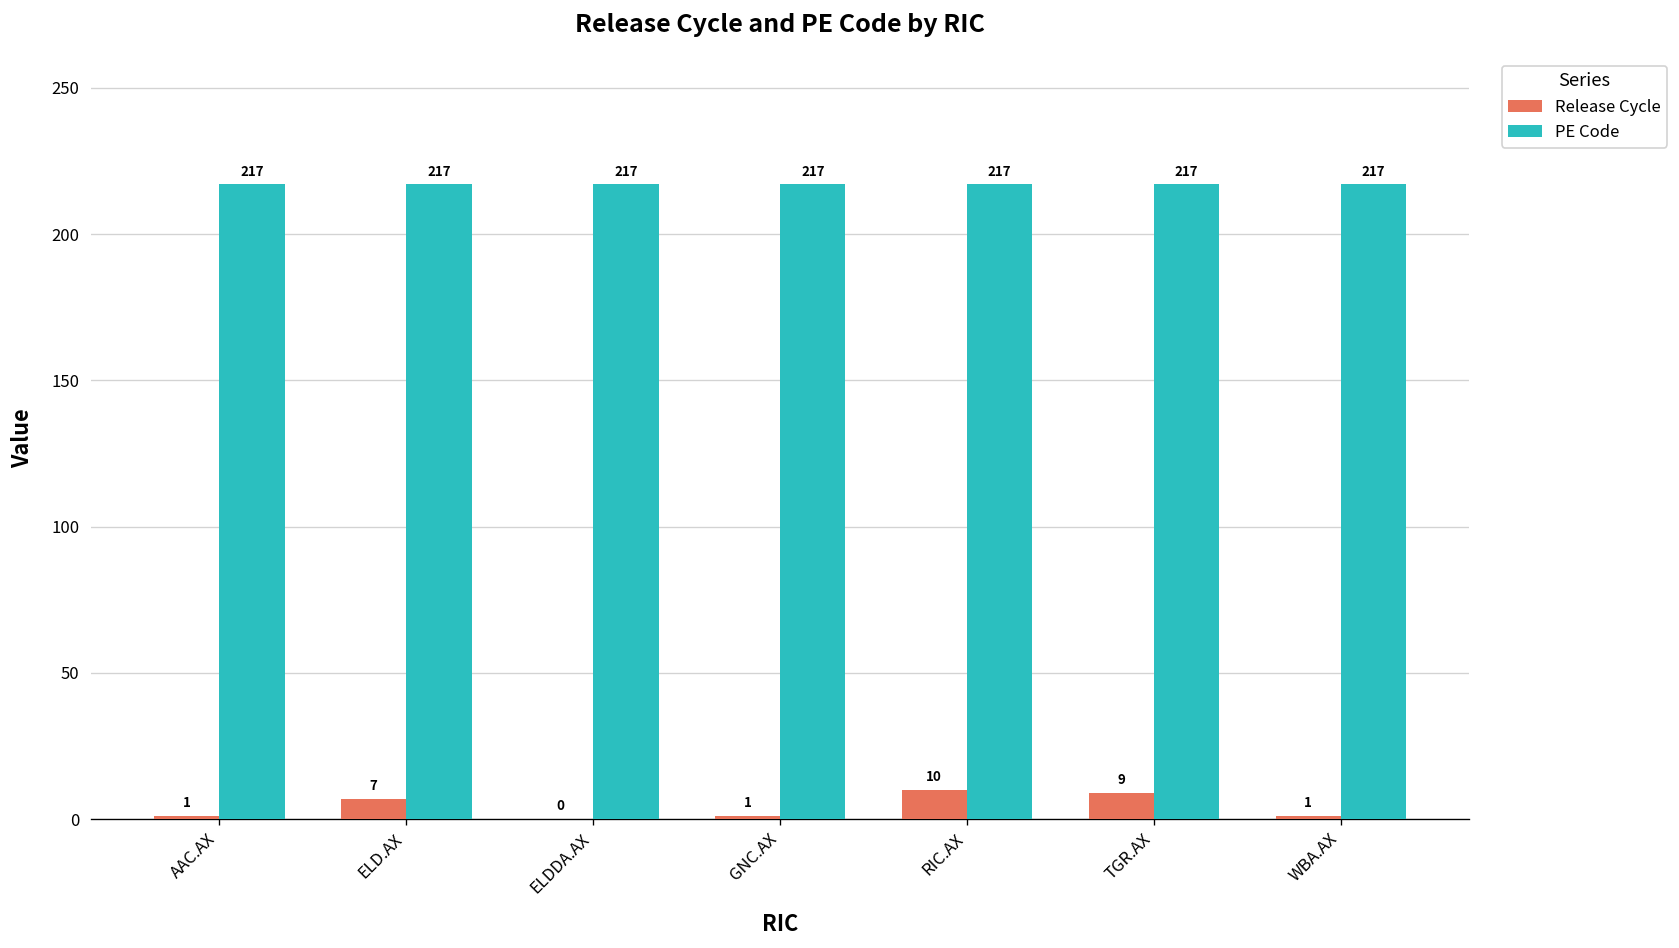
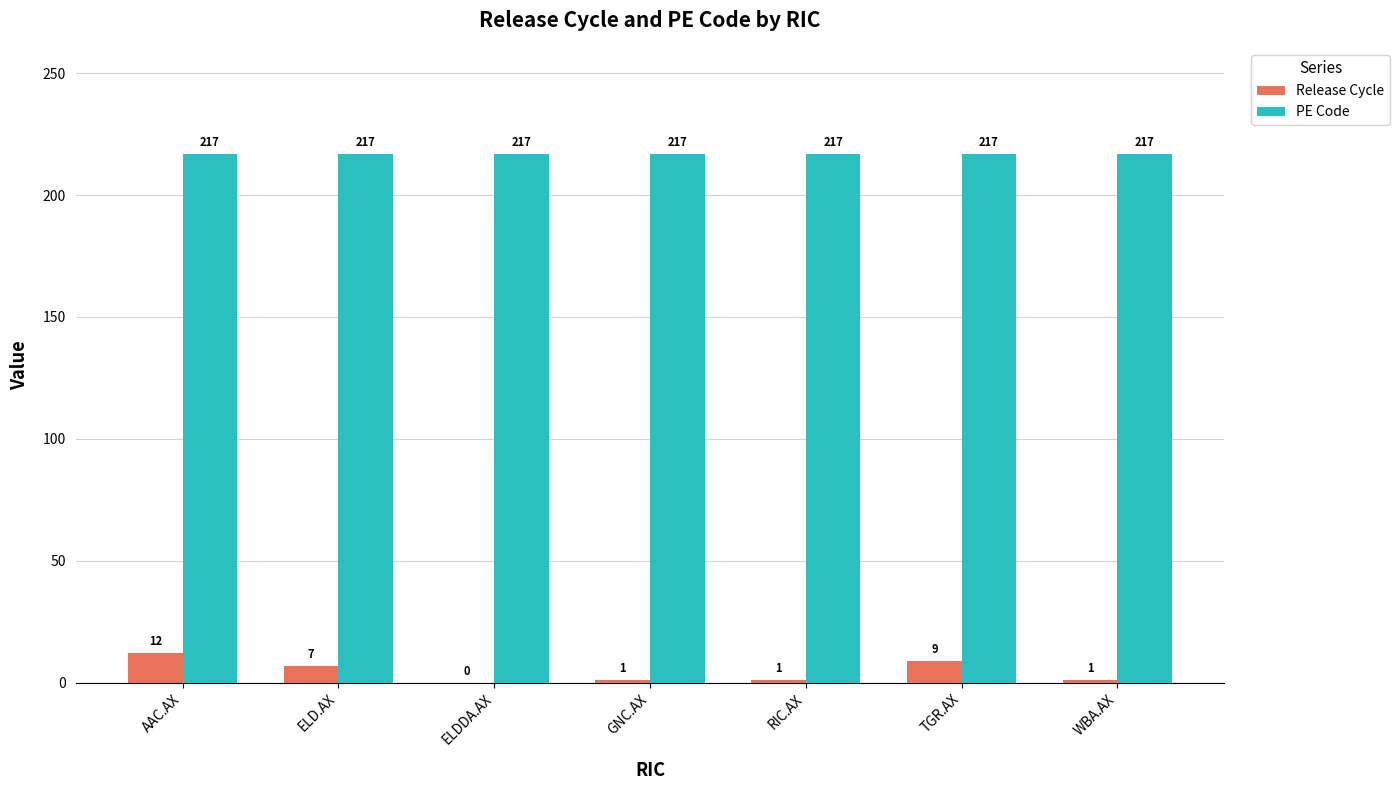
Release Cycle, AAC.AX: 1 -> 12
Release Cycle, RIC.AX: 10 -> 1
